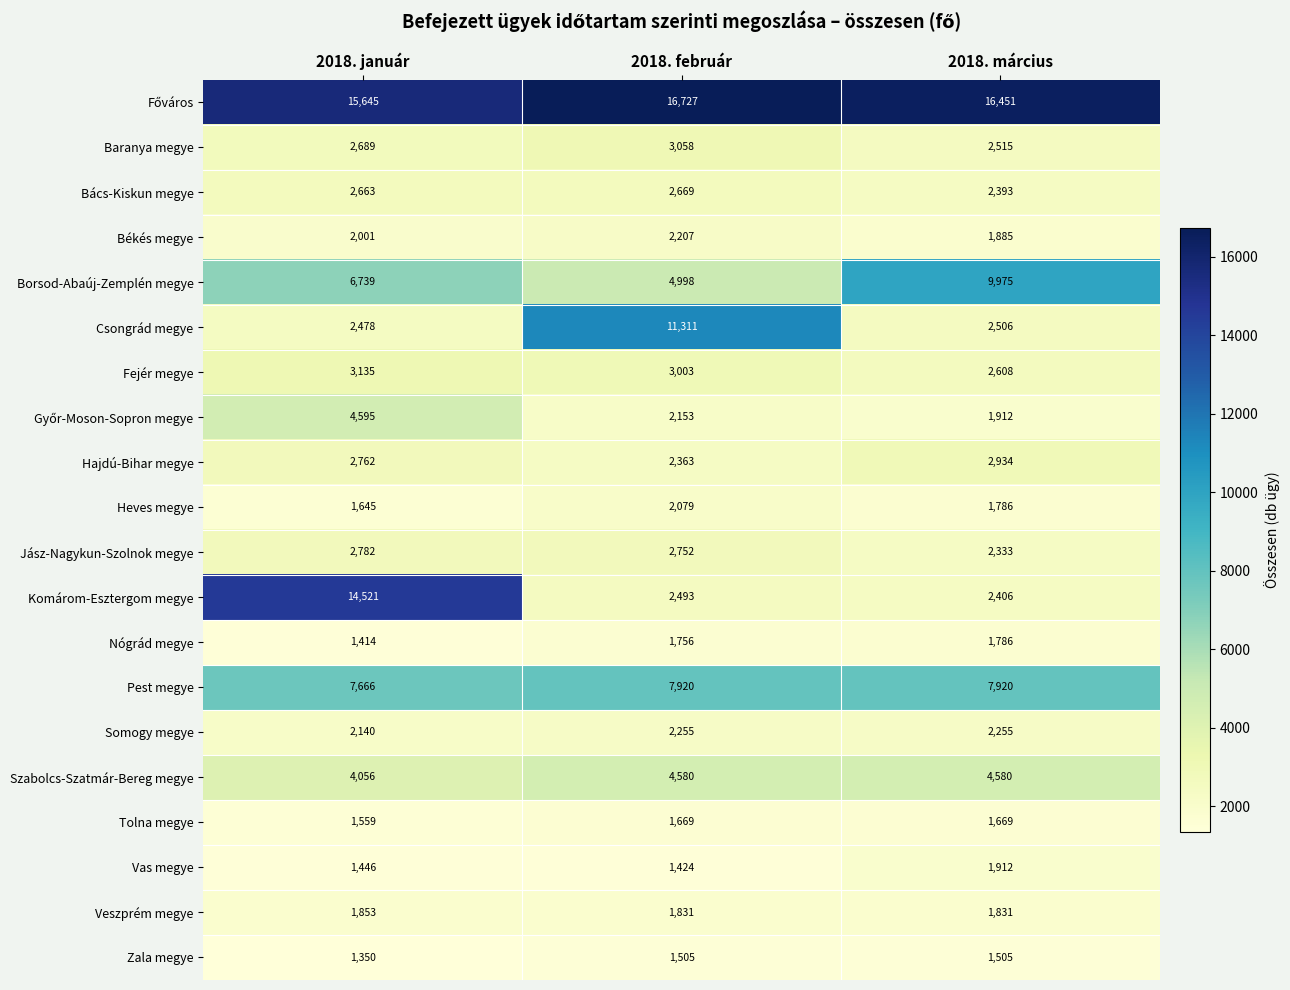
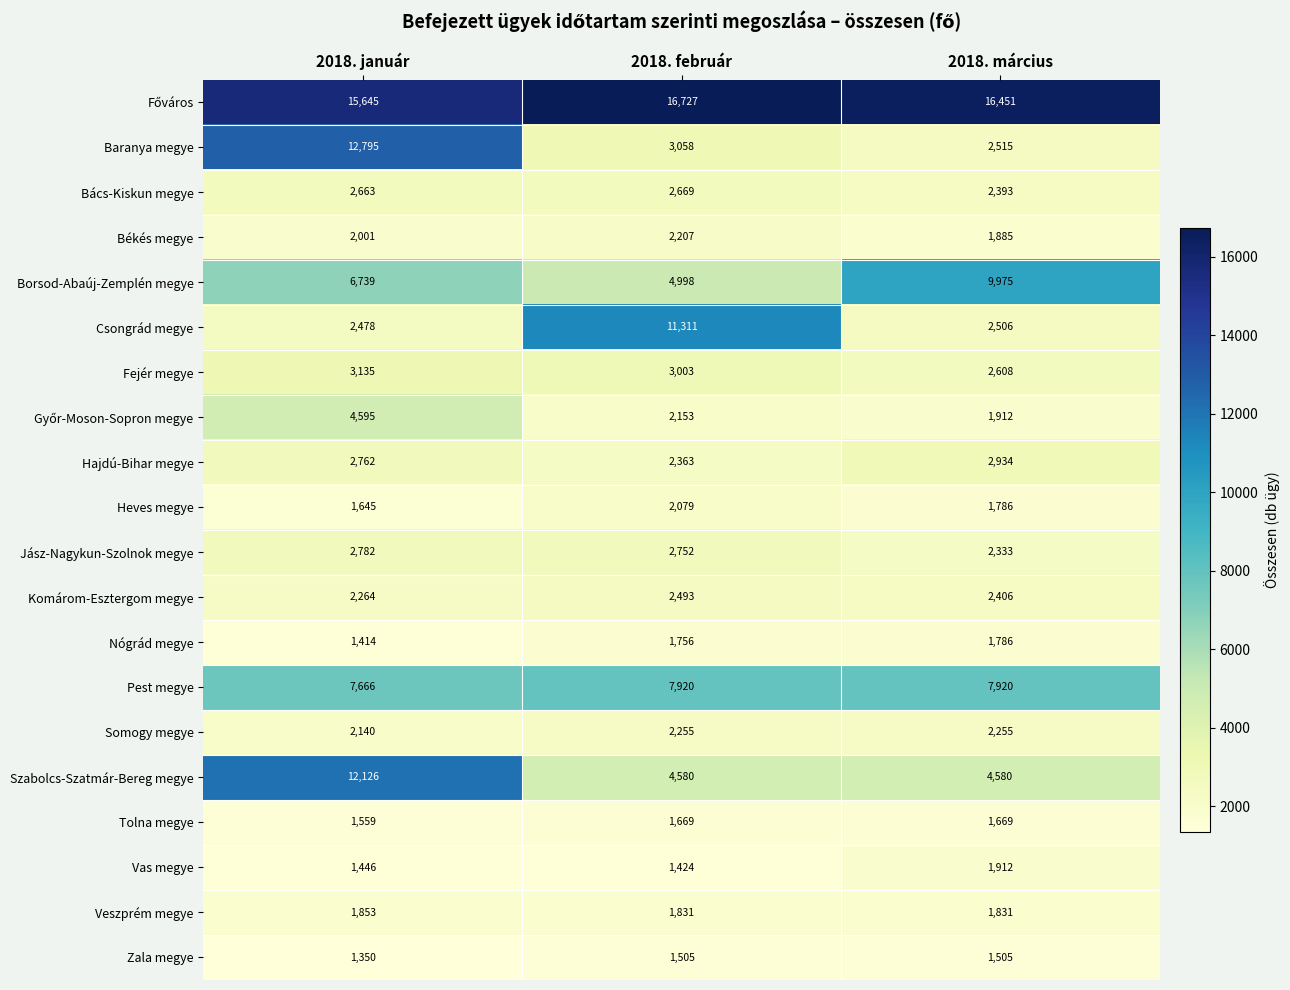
Baranya megye, 2018. január: 2,689 -> 12,795
Komárom-Esztergom megye, 2018. január: 14,521 -> 2,264
Szabolcs-Szatmár-Bereg megye, 2018. január: 4,056 -> 12,126
